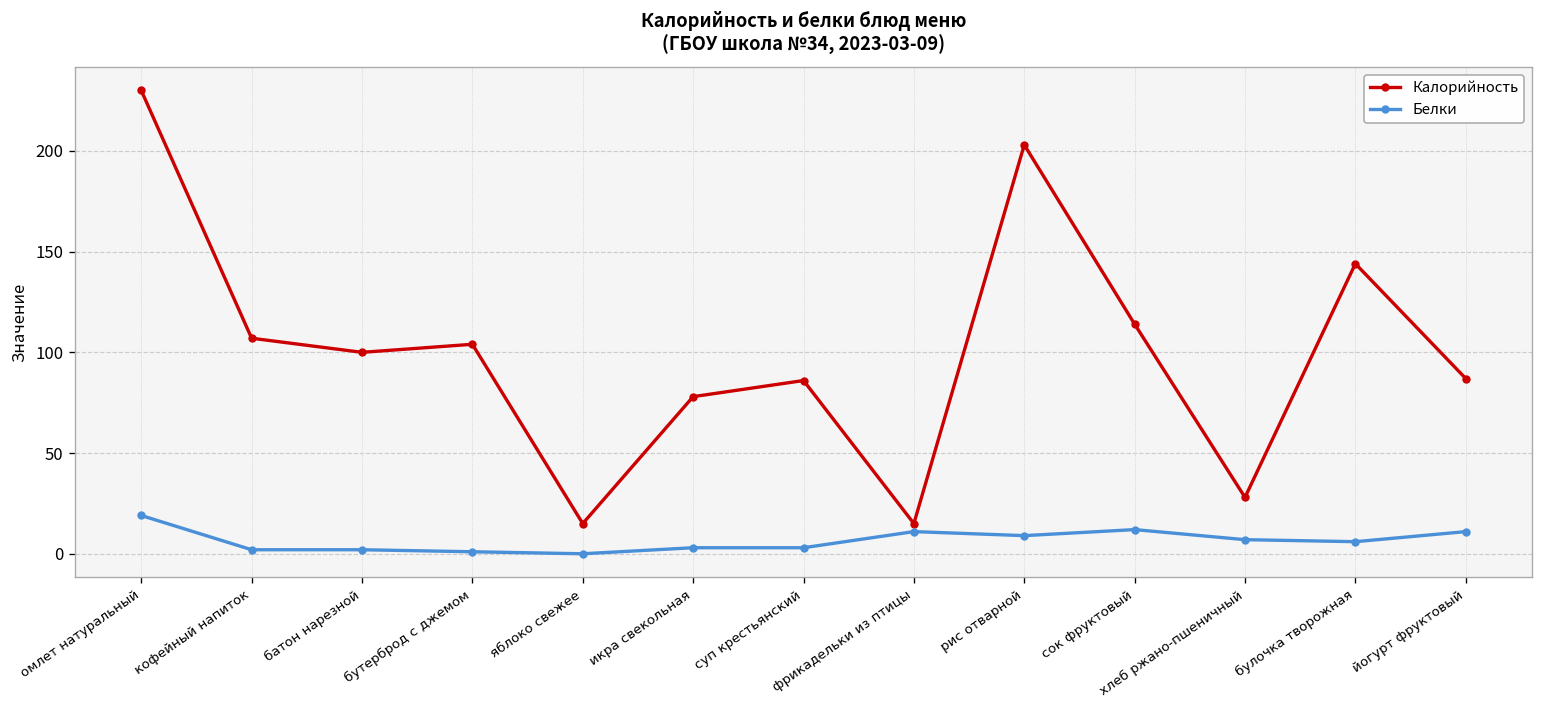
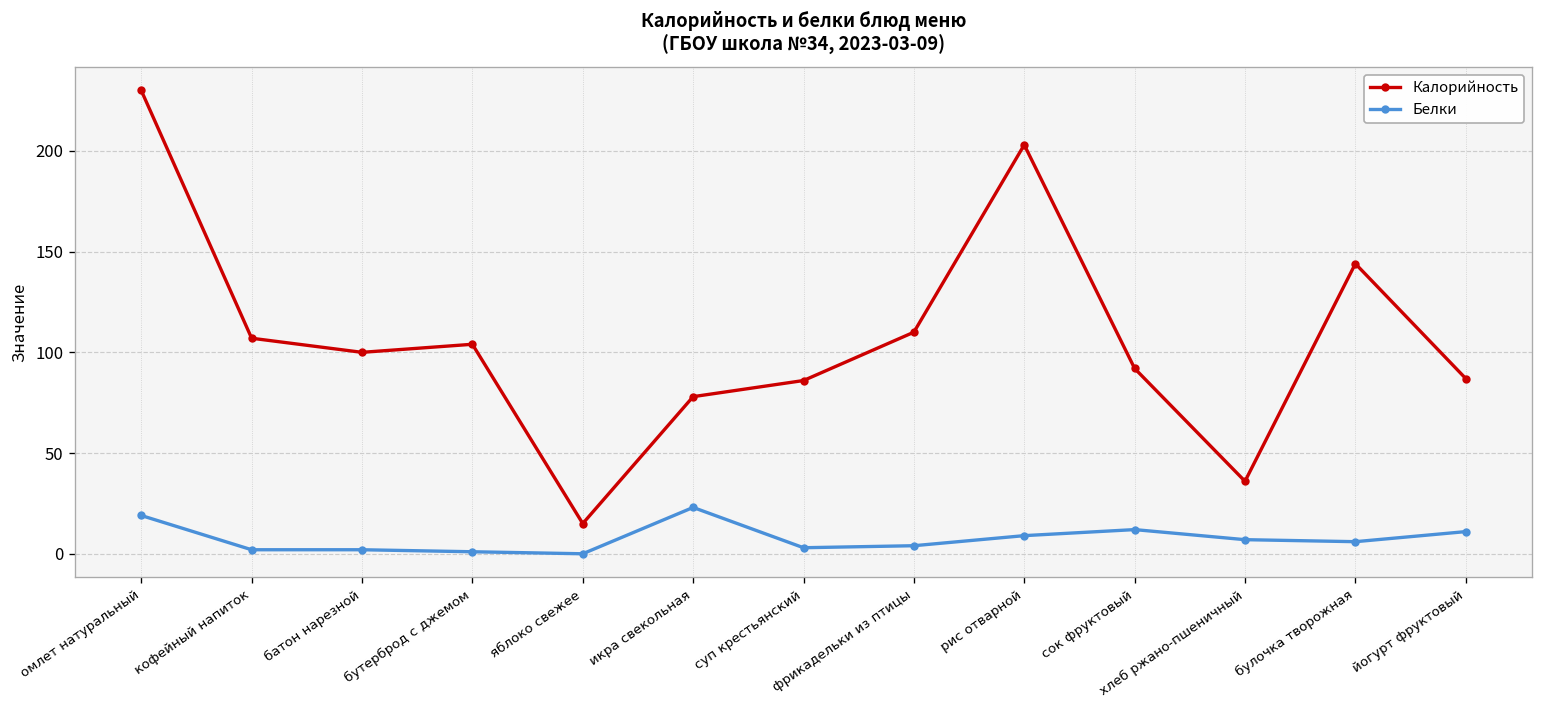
Белки, икра свекольная: 3 -> 23
Калорийность, фрикадельки из птицы: 15 -> 110
Белки, фрикадельки из птицы: 11 -> 4
Калорийность, сок фруктовый: 114 -> 92
Калорийность, хлеб ржано-пшеничный: 28 -> 36
